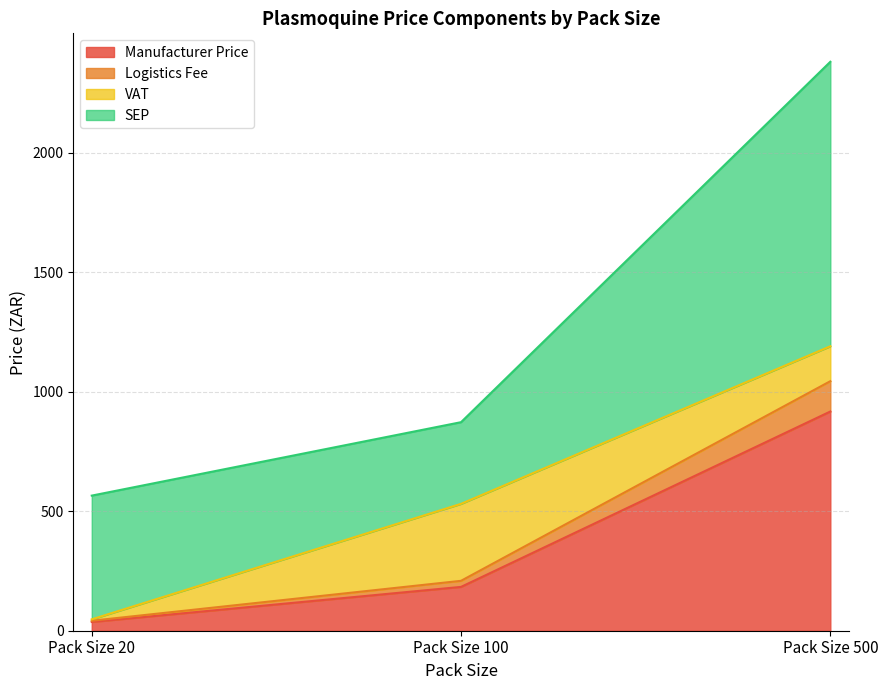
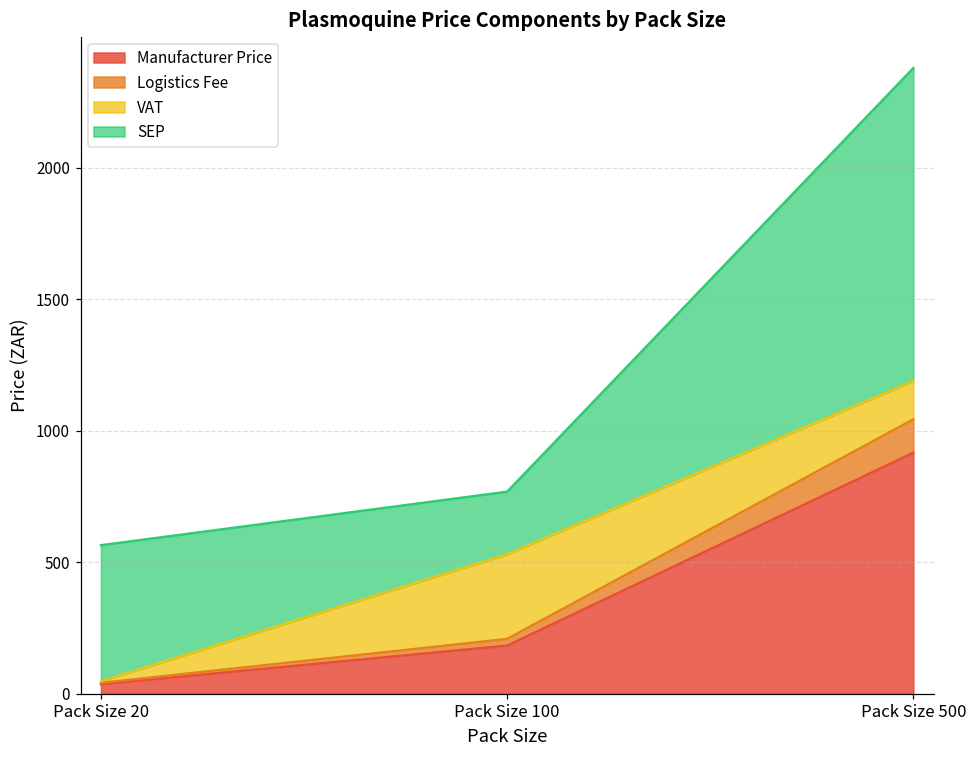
SEP, Pack Size 100: 340 -> 240
